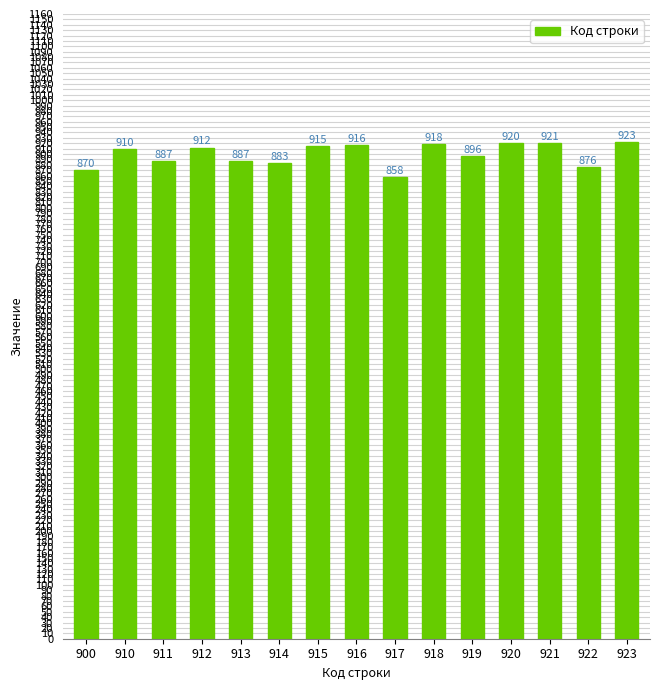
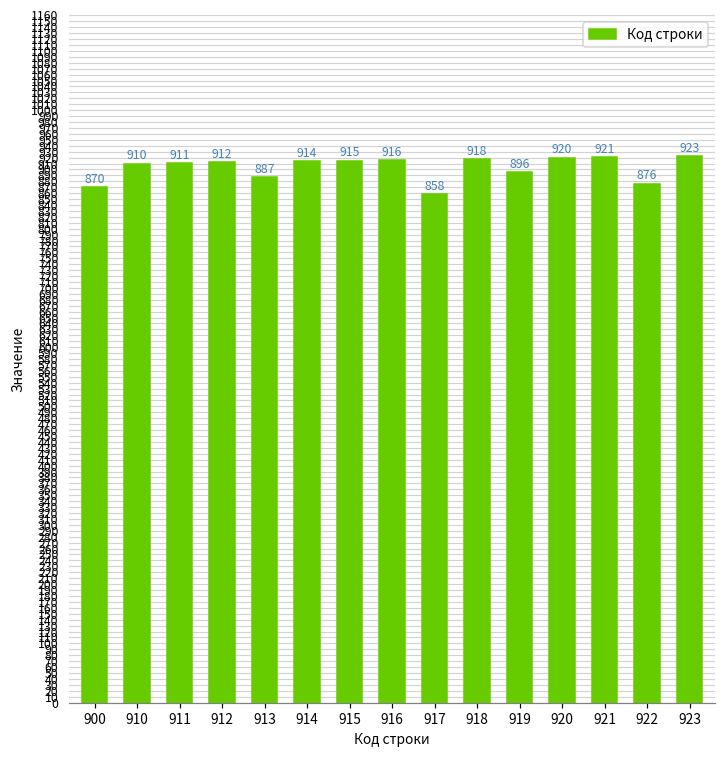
911: 887 -> 911
914: 883 -> 914
